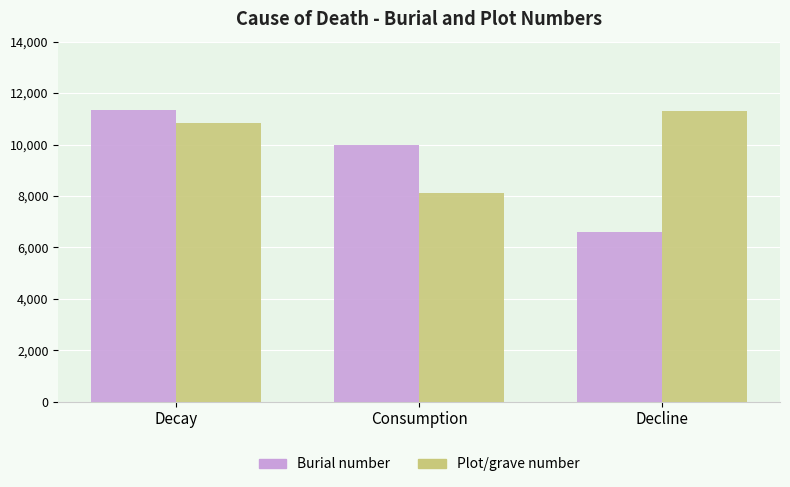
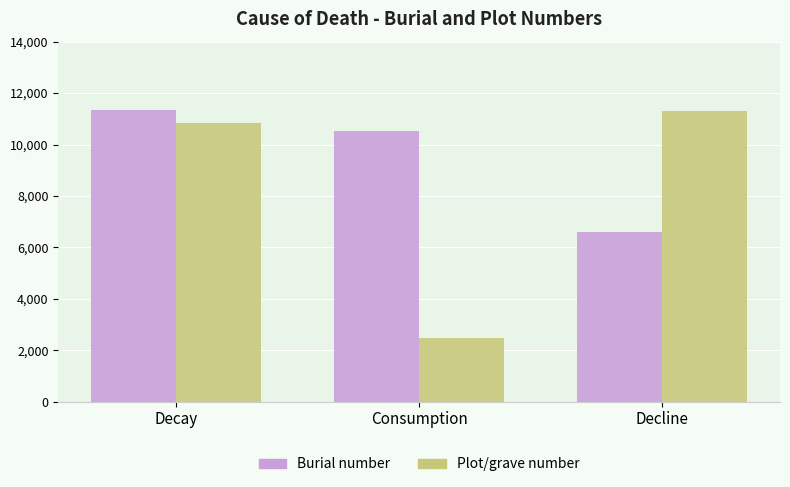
Burial number, Consumption: 10,000 -> 10,500
Plot/grave number, Consumption: 8,100 -> 2,500
